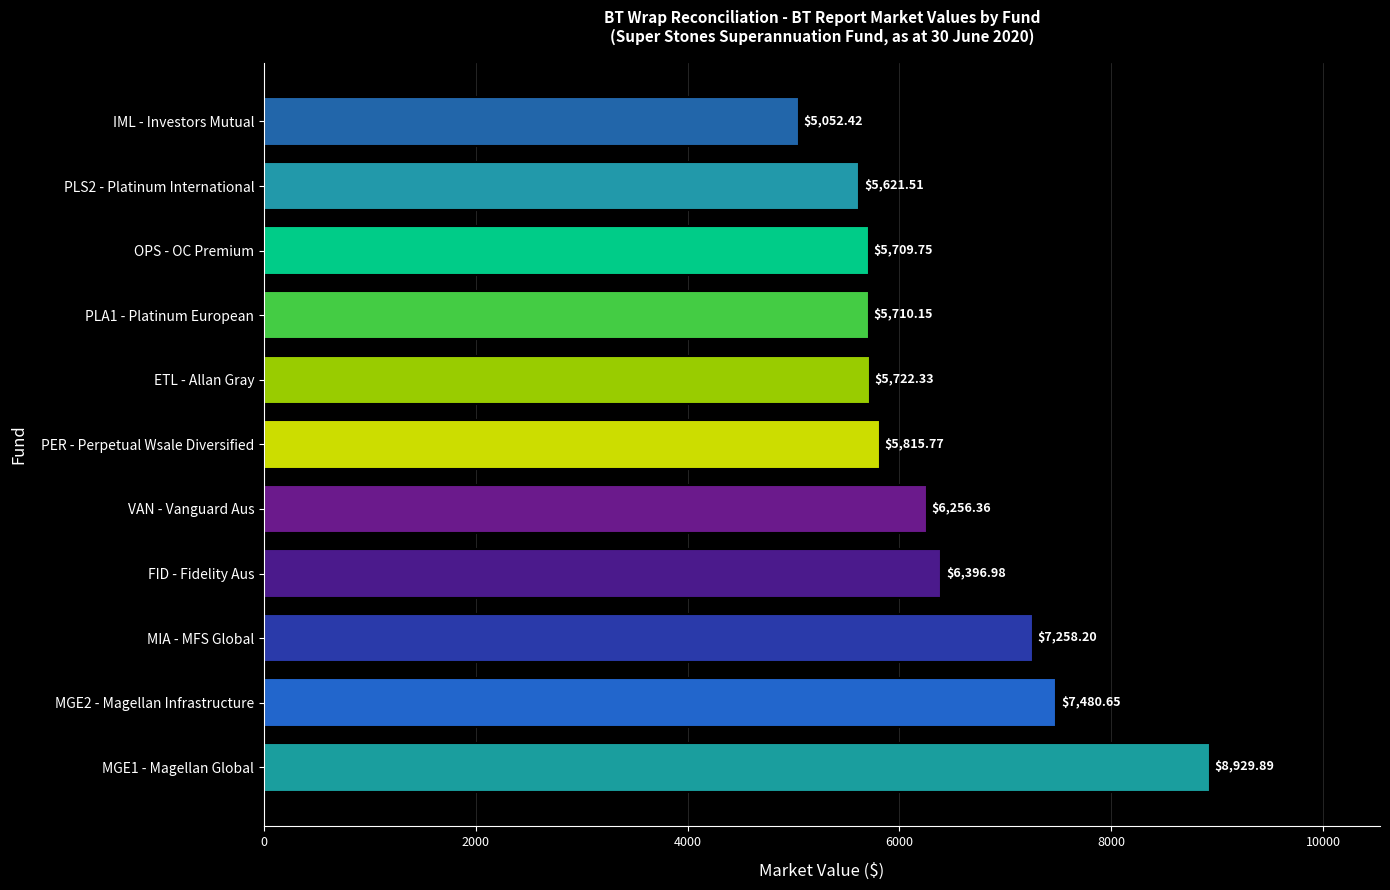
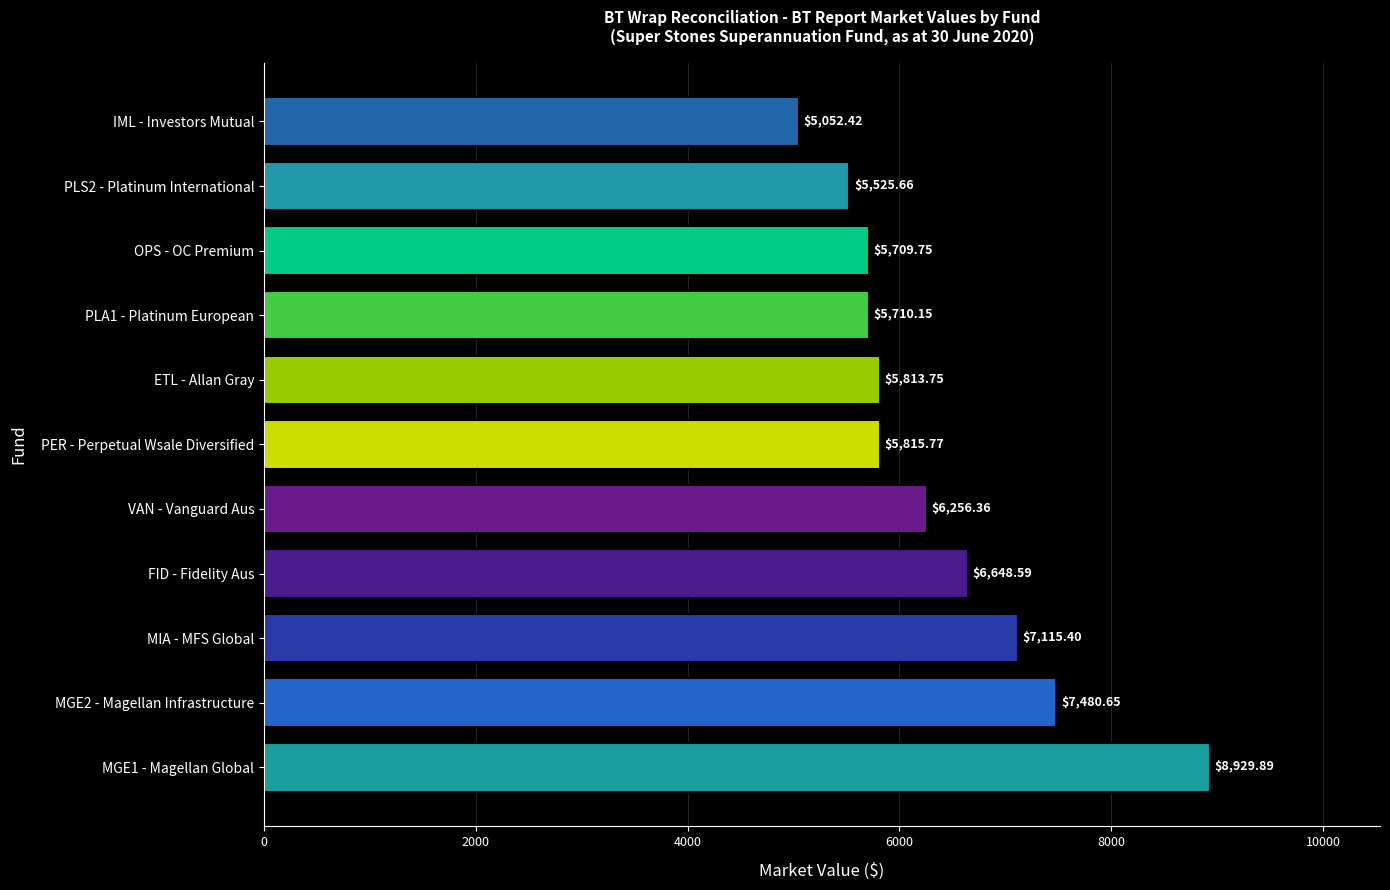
PLS2 - Platinum International: $5,621.51 -> $5,525.66
ETL - Allan Gray: $5,722.33 -> $5,813.75
FID - Fidelity Aus: $6,396.98 -> $6,648.59
MIA - MFS Global: $7,258.20 -> $7,115.40
